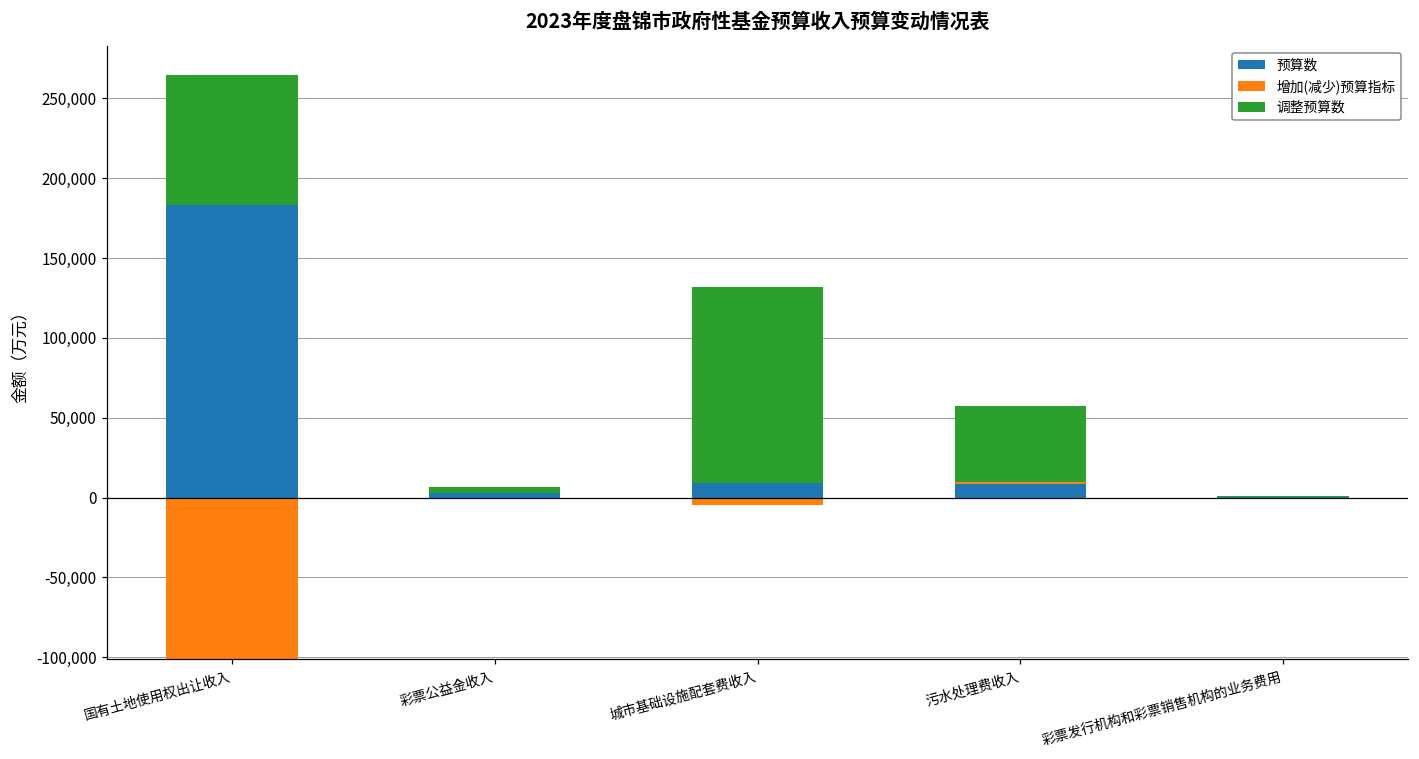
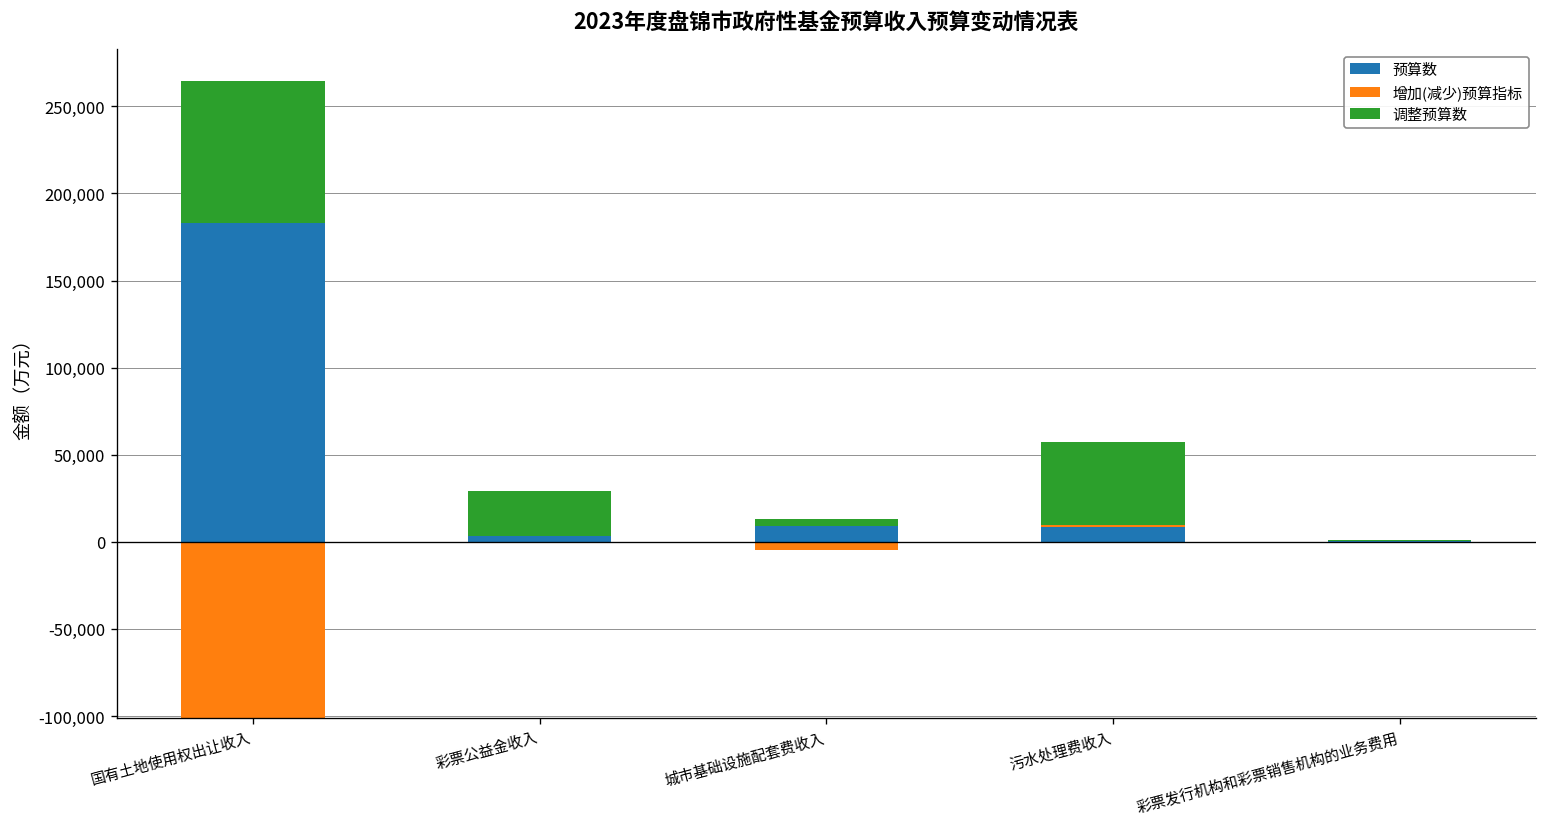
调整预算数, 彩票公益金收入: 3,000 -> 26,000
调整预算数, 城市基础设施配套费收入: 123,000 -> 4,000
